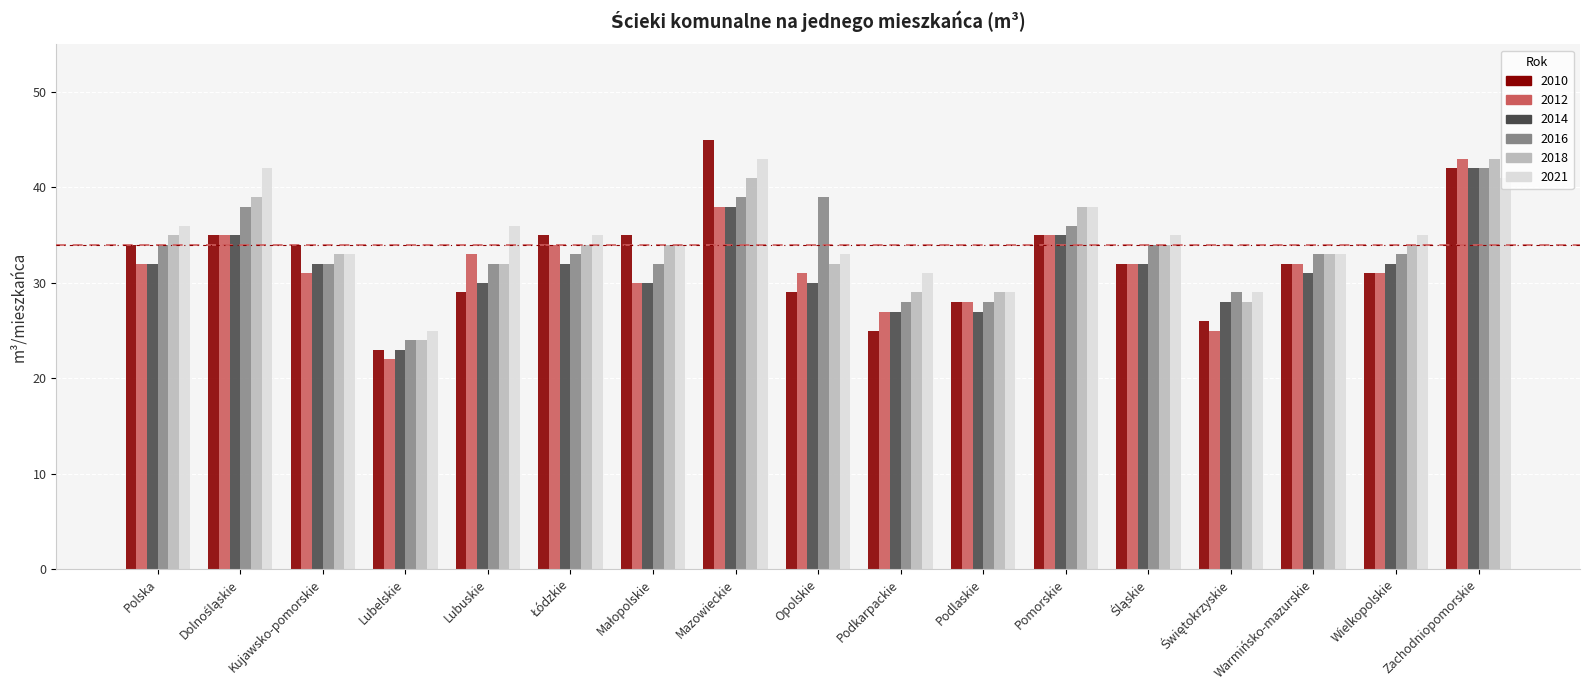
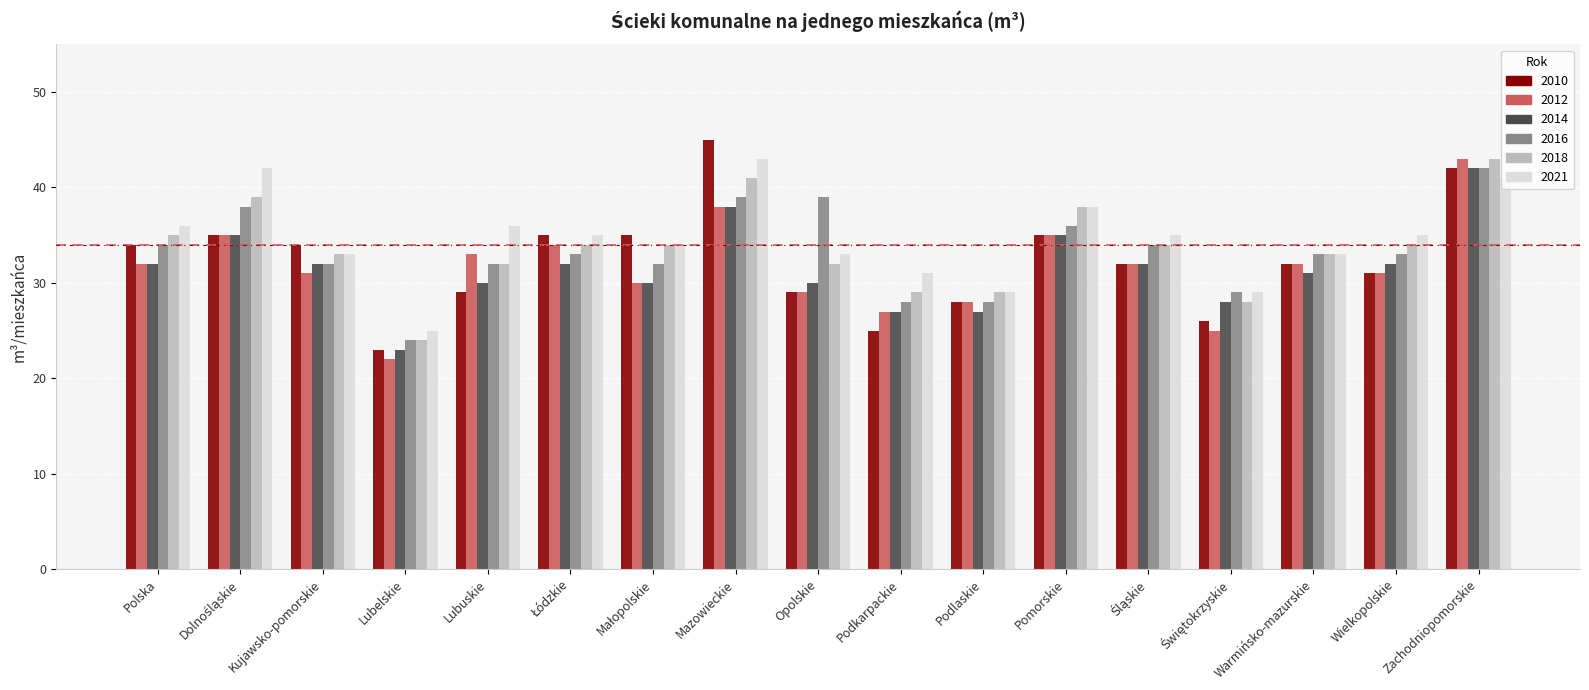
2012, Opolskie: 31 -> 29
